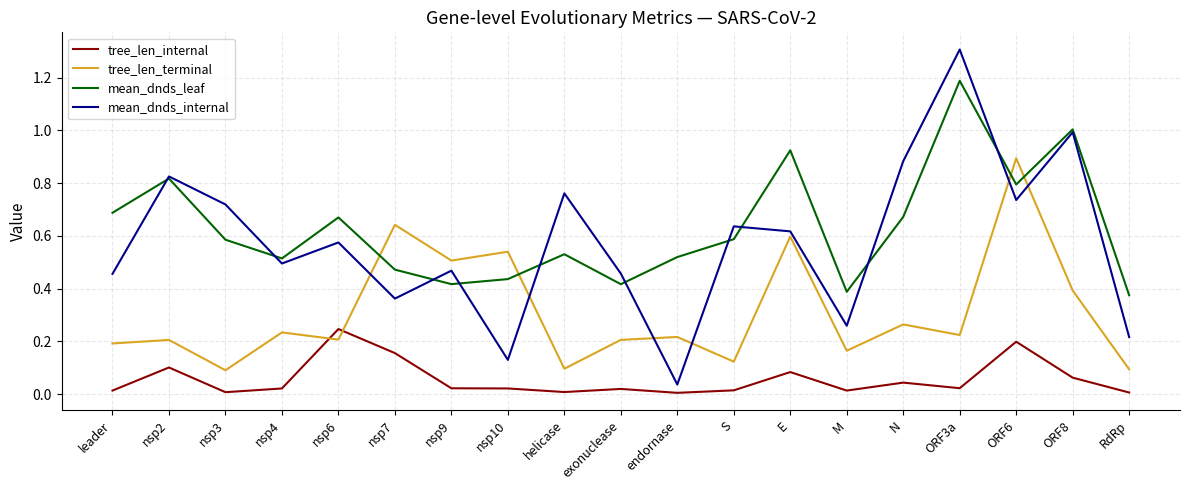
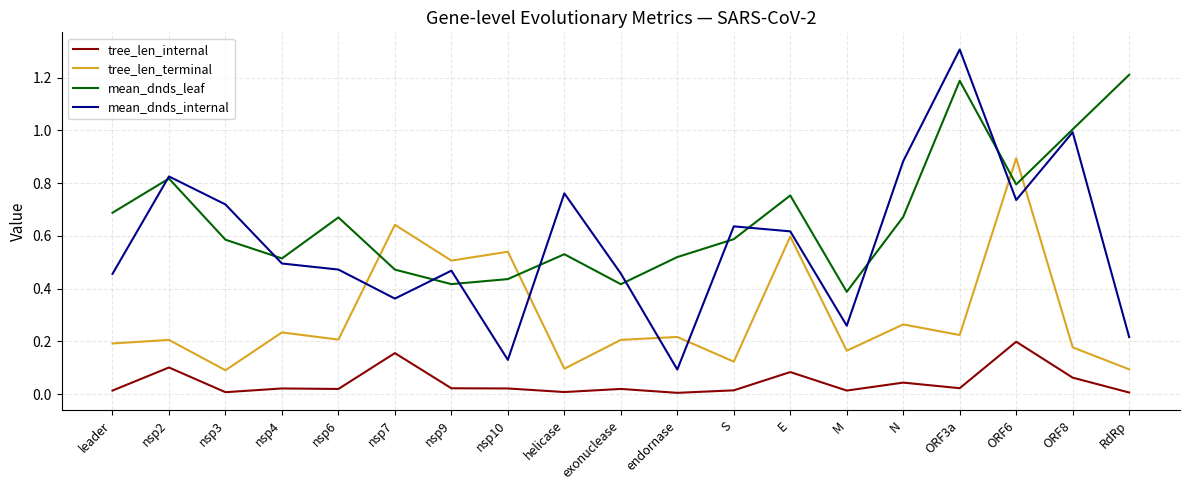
tree_len_internal, nsp6: 0.25 -> 0.02
mean_dnds_internal, nsp6: 0.58 -> 0.47
mean_dnds_internal, endornase: 0.04 -> 0.09
mean_dnds_leaf, E: 0.92 -> 0.75
tree_len_terminal, ORF8: 0.39 -> 0.18
mean_dnds_leaf, RdRp: 0.37 -> 1.21
